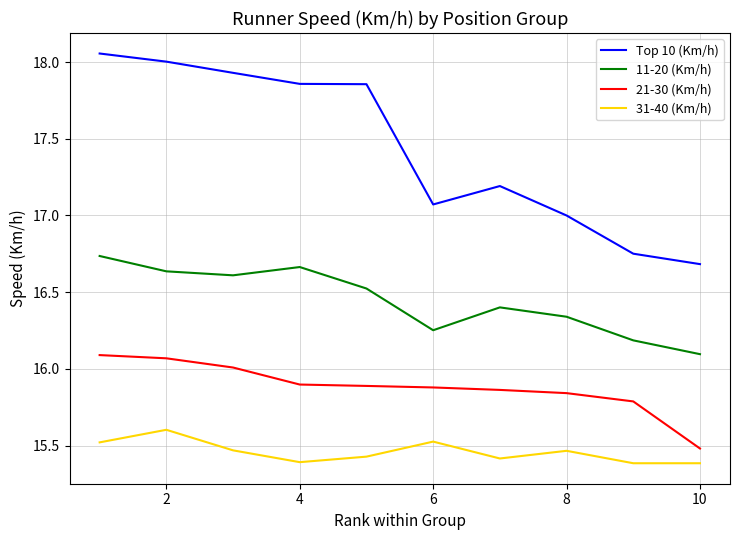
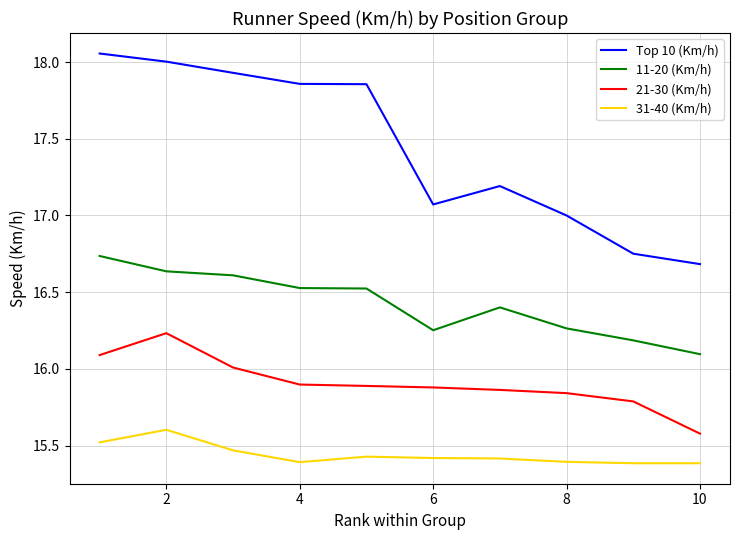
21-30 (Km/h), 2: 16.07 -> 16.23
11-20 (Km/h), 4: 16.66 -> 16.53
31-40 (Km/h), 6: 15.53 -> 15.42
11-20 (Km/h), 8: 16.34 -> 16.26
31-40 (Km/h), 8: 15.47 -> 15.39
21-30 (Km/h), 10: 15.48 -> 15.58
